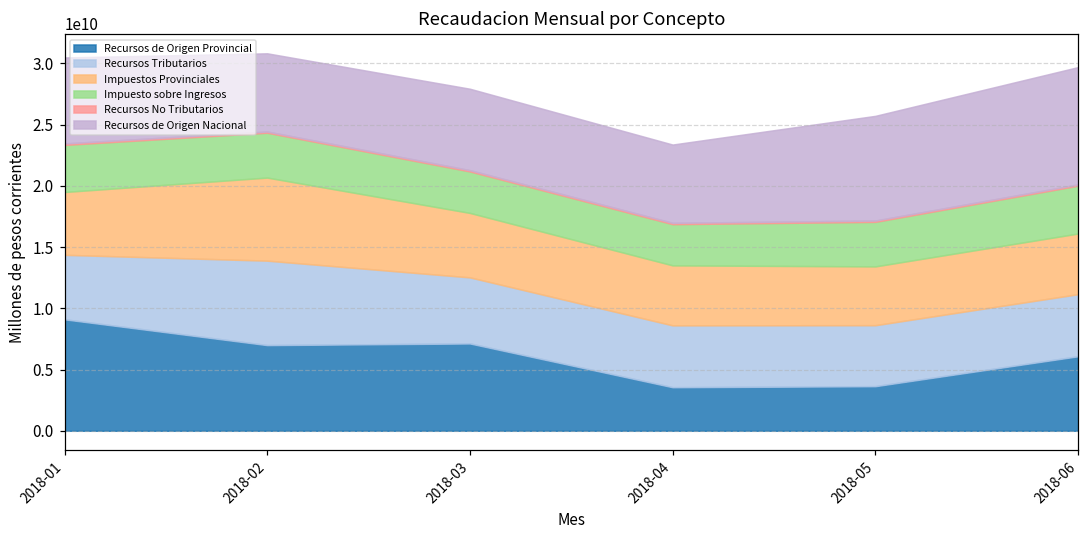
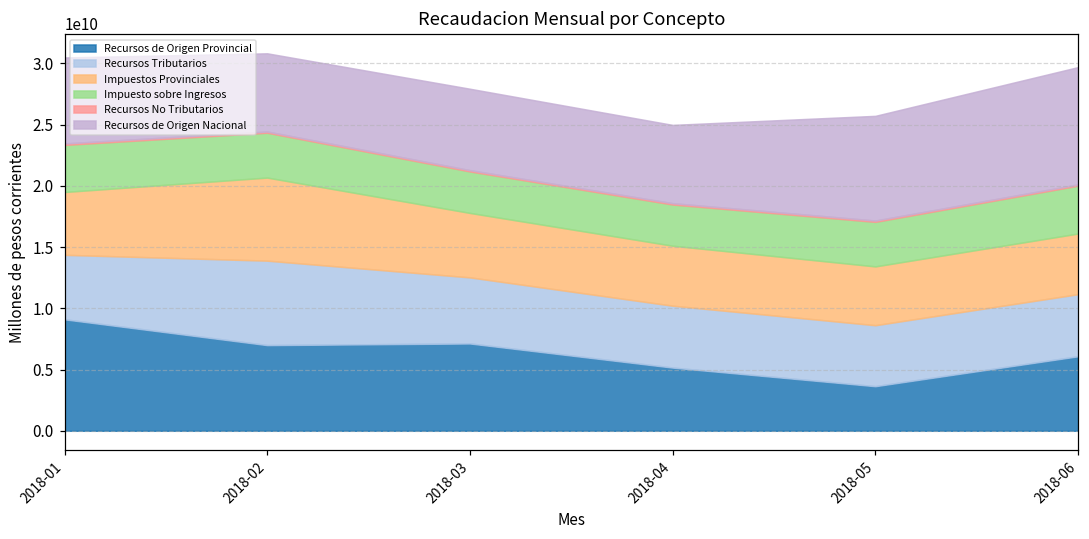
Recursos de Origen Provincial, 2018-04: 3600000000 -> 5200000000
